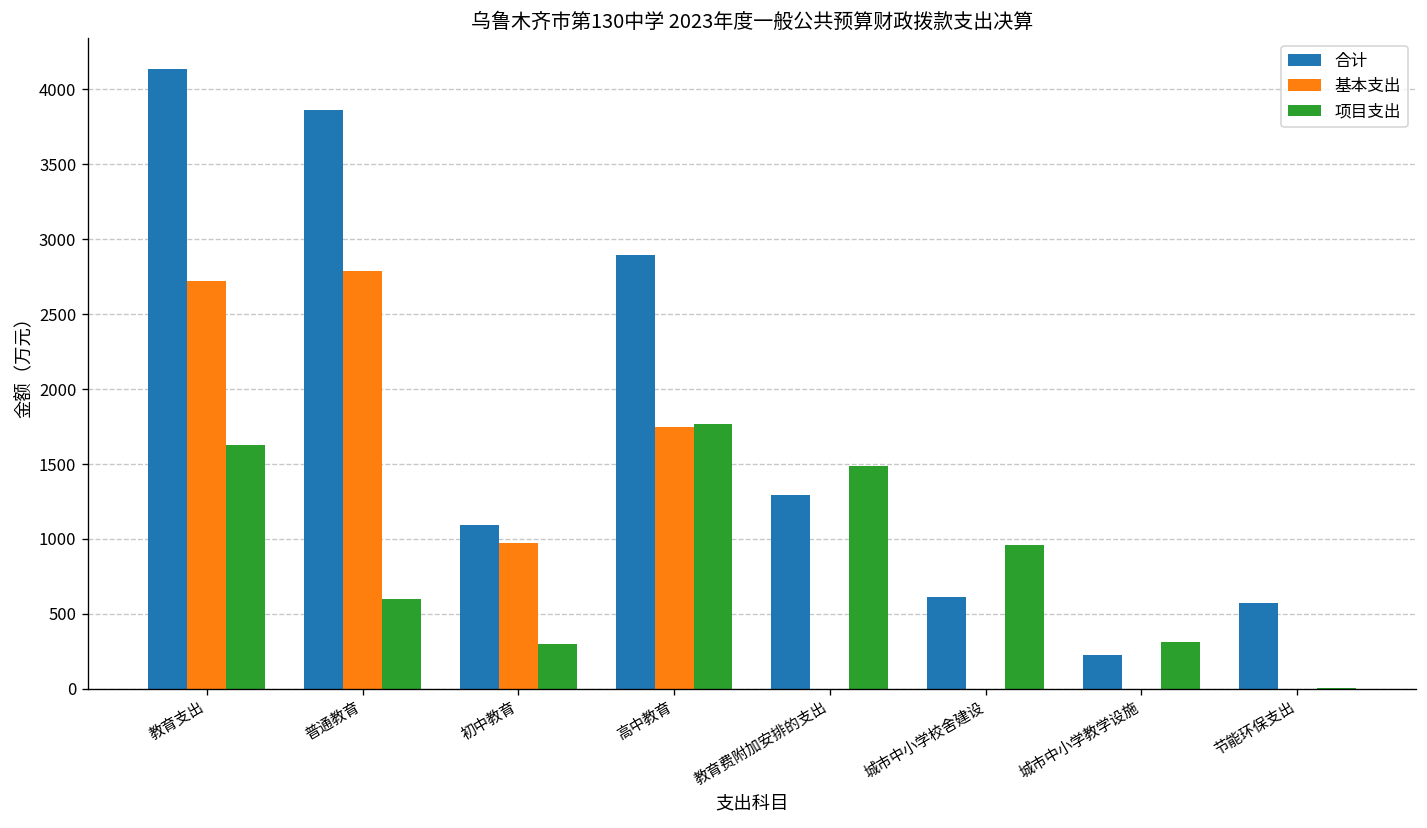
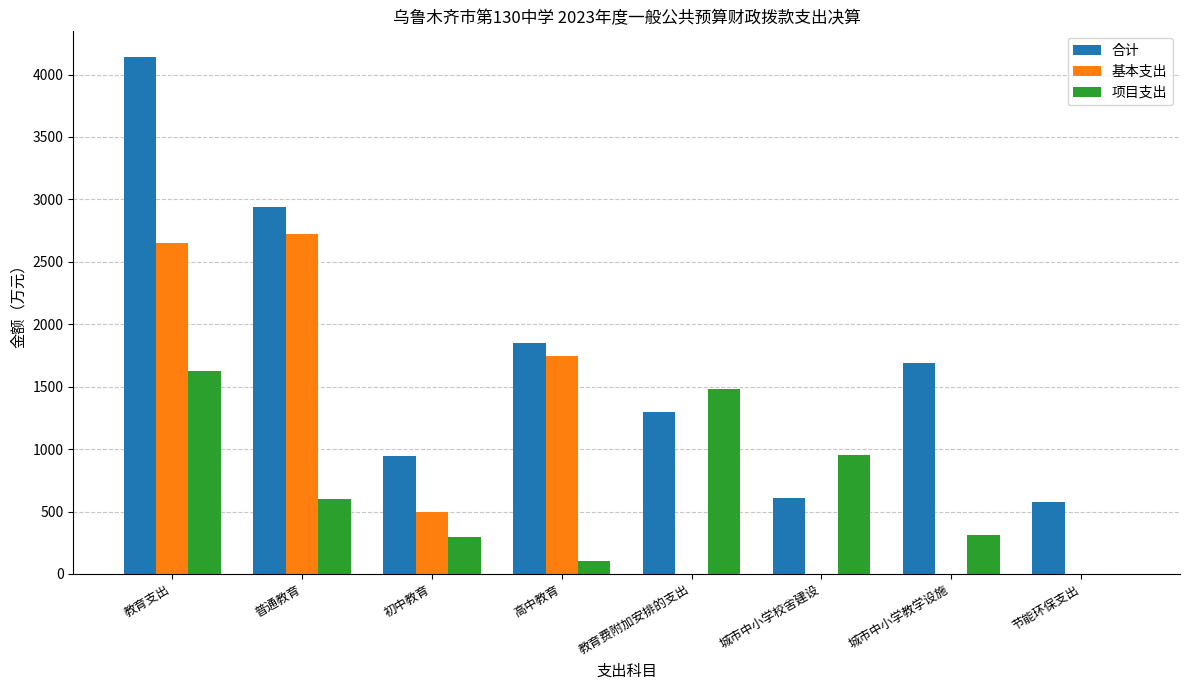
基本支出, 教育支出: 2720 -> 2650
合计, 普通教育: 3860 -> 2940
基本支出, 普通教育: 2790 -> 2720
合计, 初中教育: 1090 -> 950
基本支出, 初中教育: 970 -> 500
合计, 高中教育: 2900 -> 1850
项目支出, 高中教育: 1770 -> 100
合计, 城市中小学教学设施: 230 -> 1690
